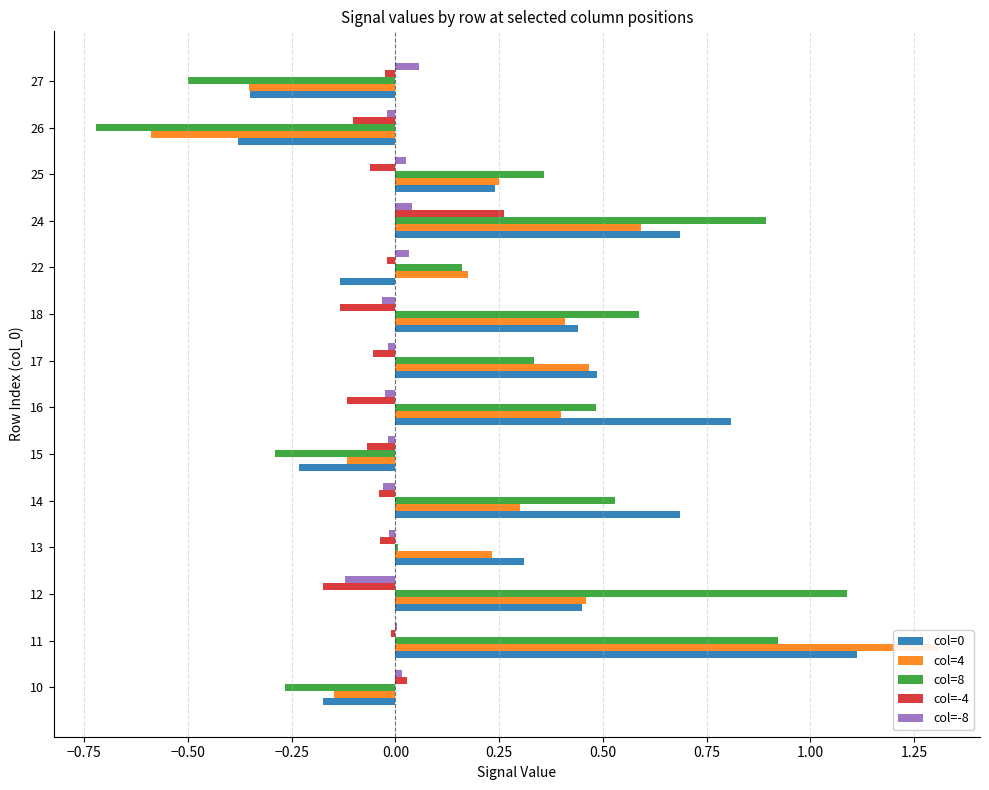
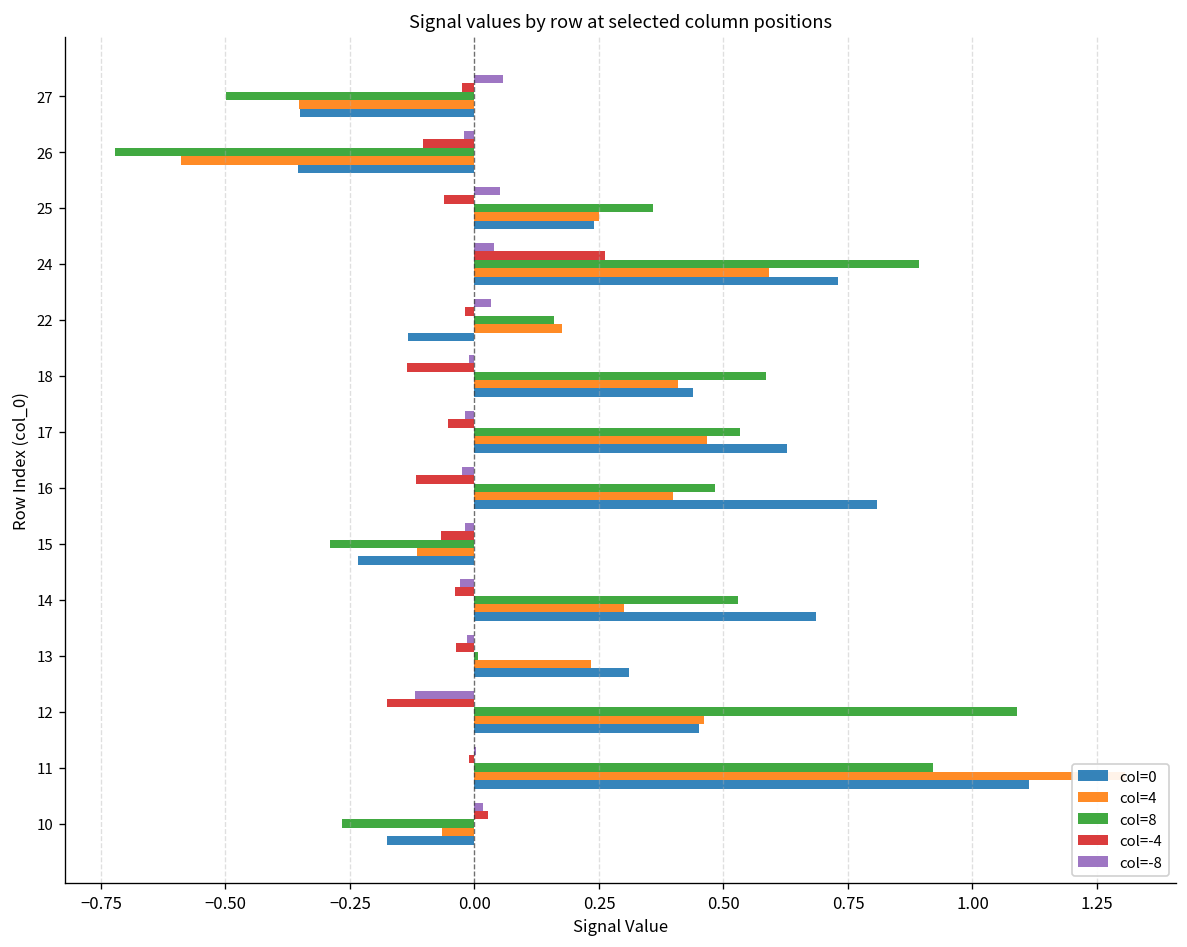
col=0, 26: -0.38 -> -0.35
col=-8, 25: 0.03 -> 0.05
col=0, 24: 0.69 -> 0.73
col=-8, 18: -0.03 -> -0.01
col=8, 17: 0.33 -> 0.53
col=0, 17: 0.49 -> 0.63
col=4, 10: -0.15 -> -0.06
